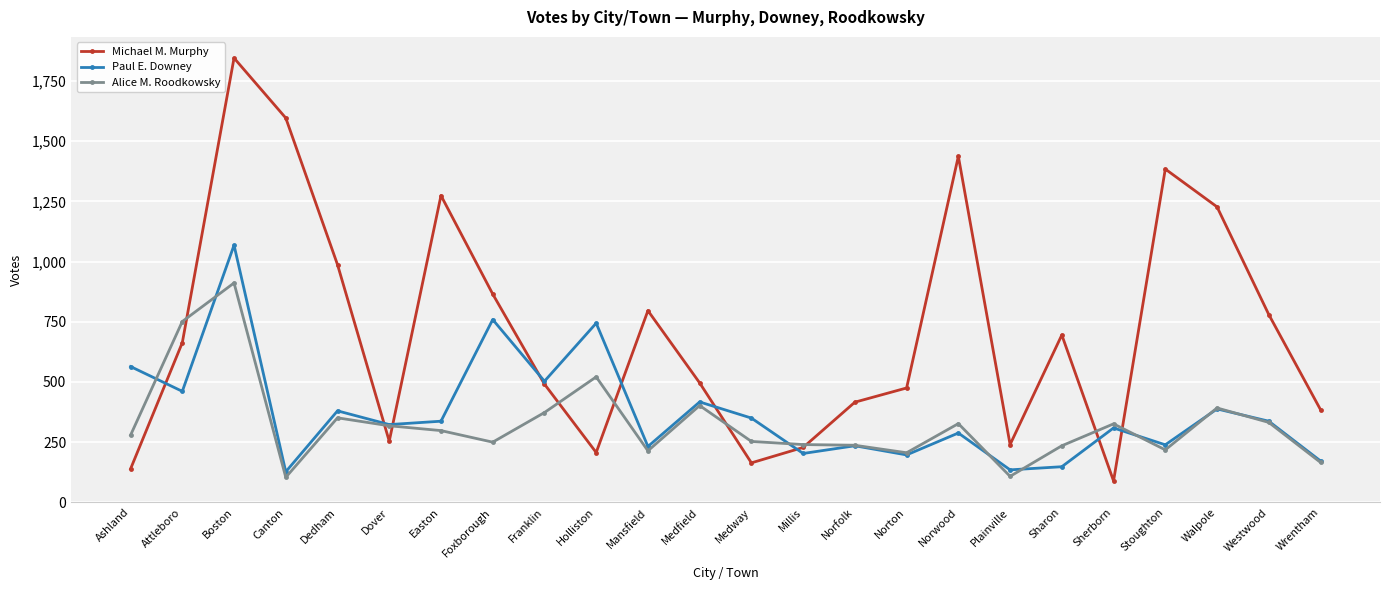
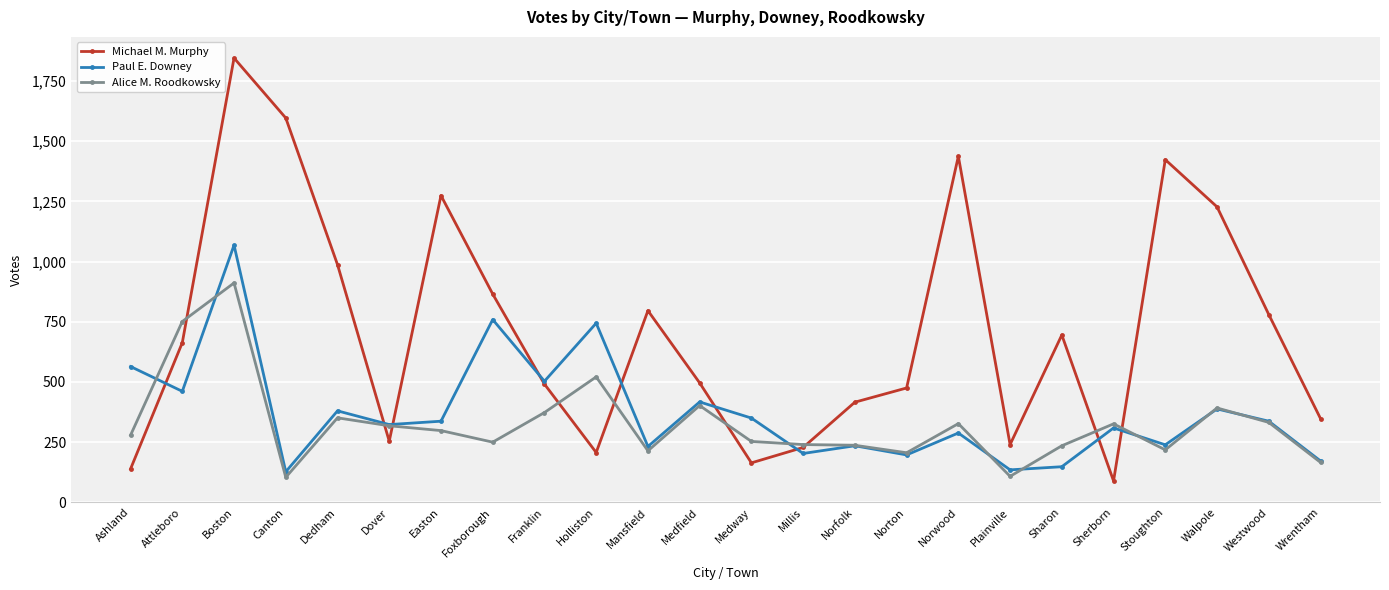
Michael M. Murphy, Stoughton: 1,380 -> 1,420
Michael M. Murphy, Wrentham: 390 -> 350
